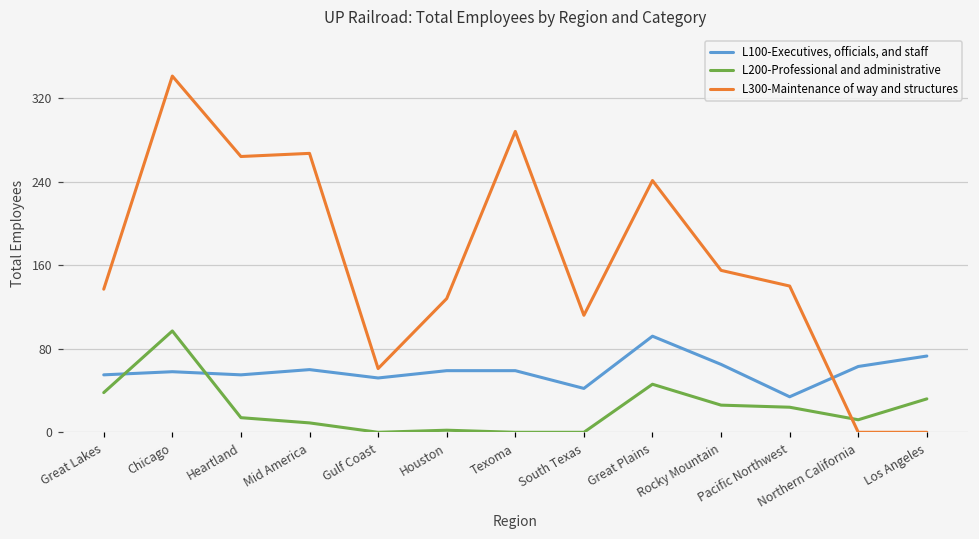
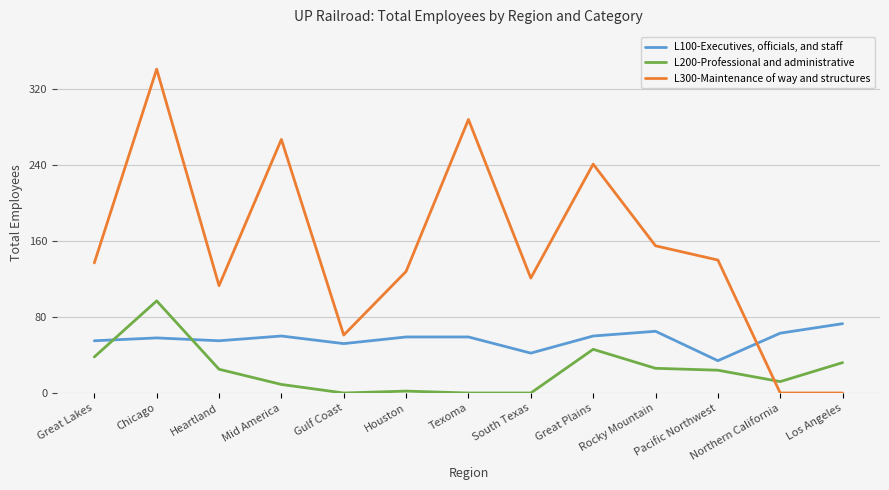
L200-Professional and administrative, Heartland: 10 -> 30
L300-Maintenance of way and structures, Heartland: 260 -> 110
L300-Maintenance of way and structures, South Texas: 110 -> 120
L100-Executives, officials, and staff, Great Plains: 90 -> 60
